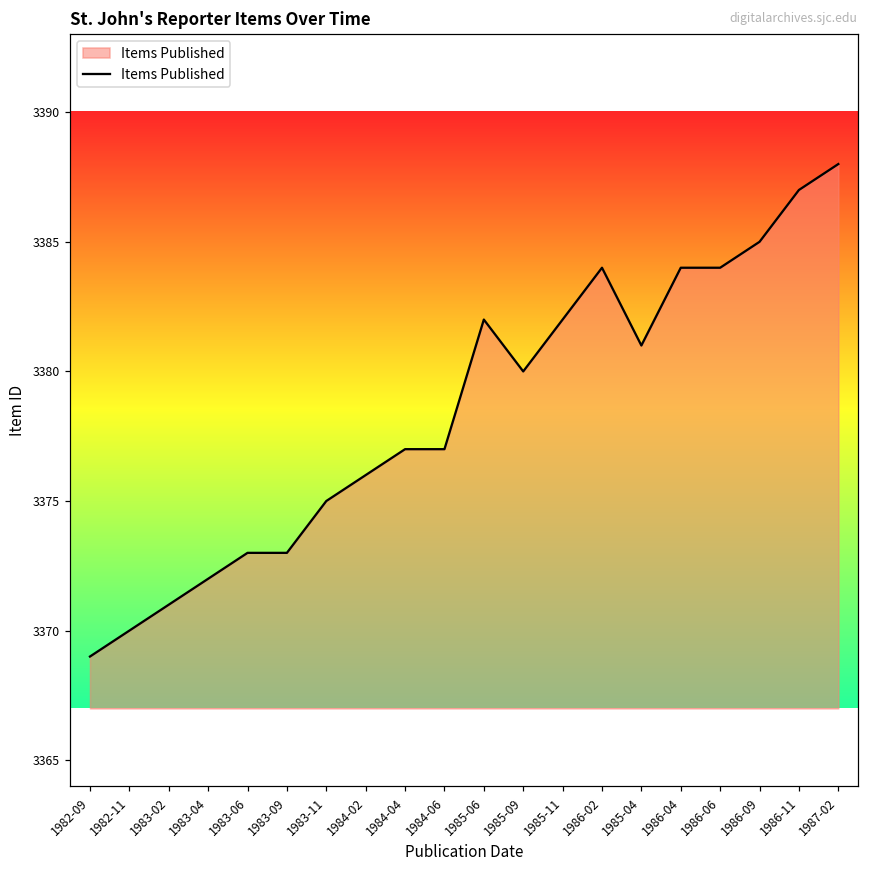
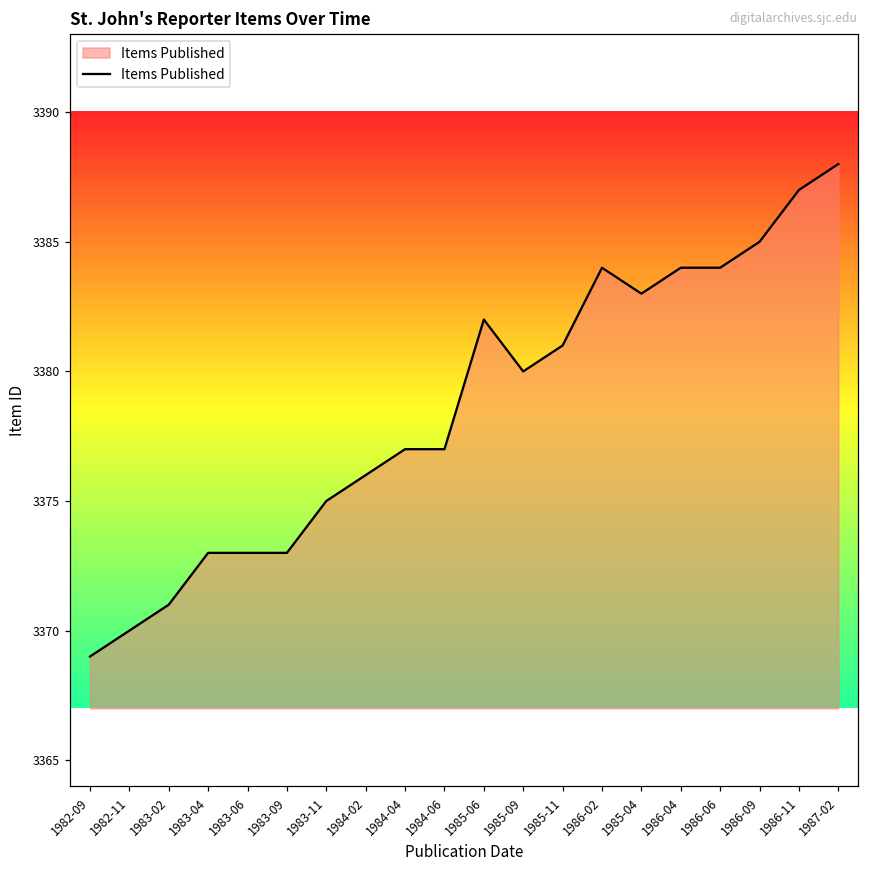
1983-04: 3372 -> 3373
1985-11: 3382 -> 3381
1985-04: 3381 -> 3383
